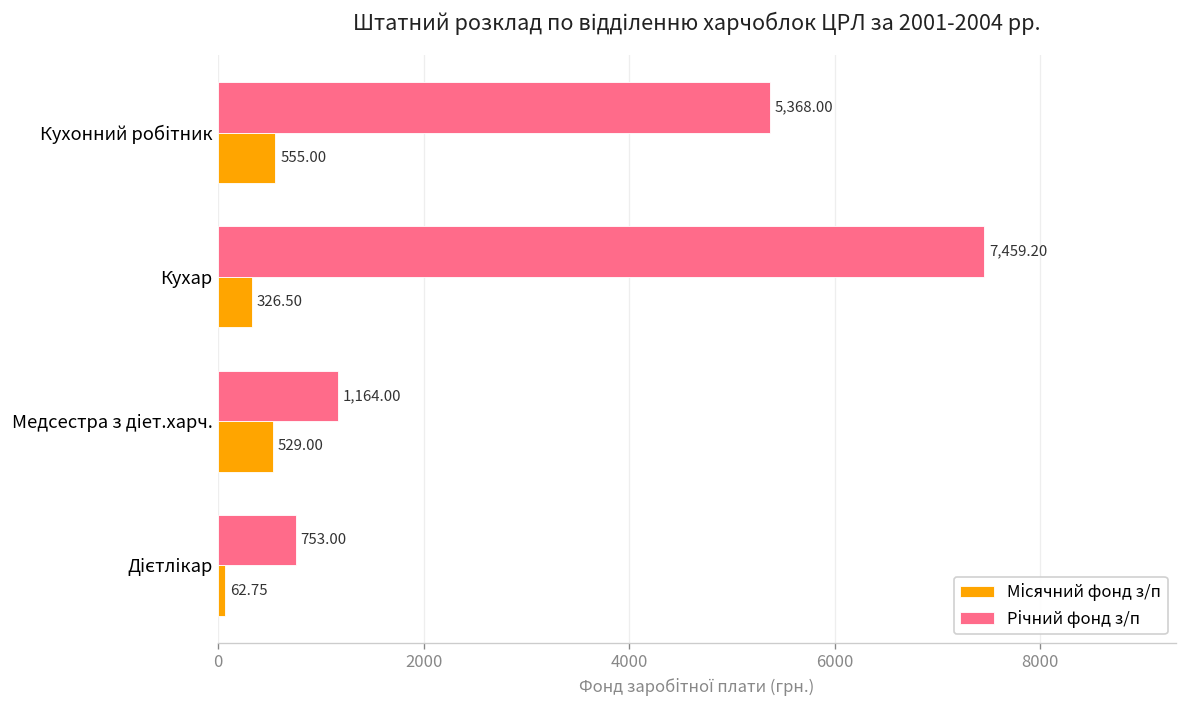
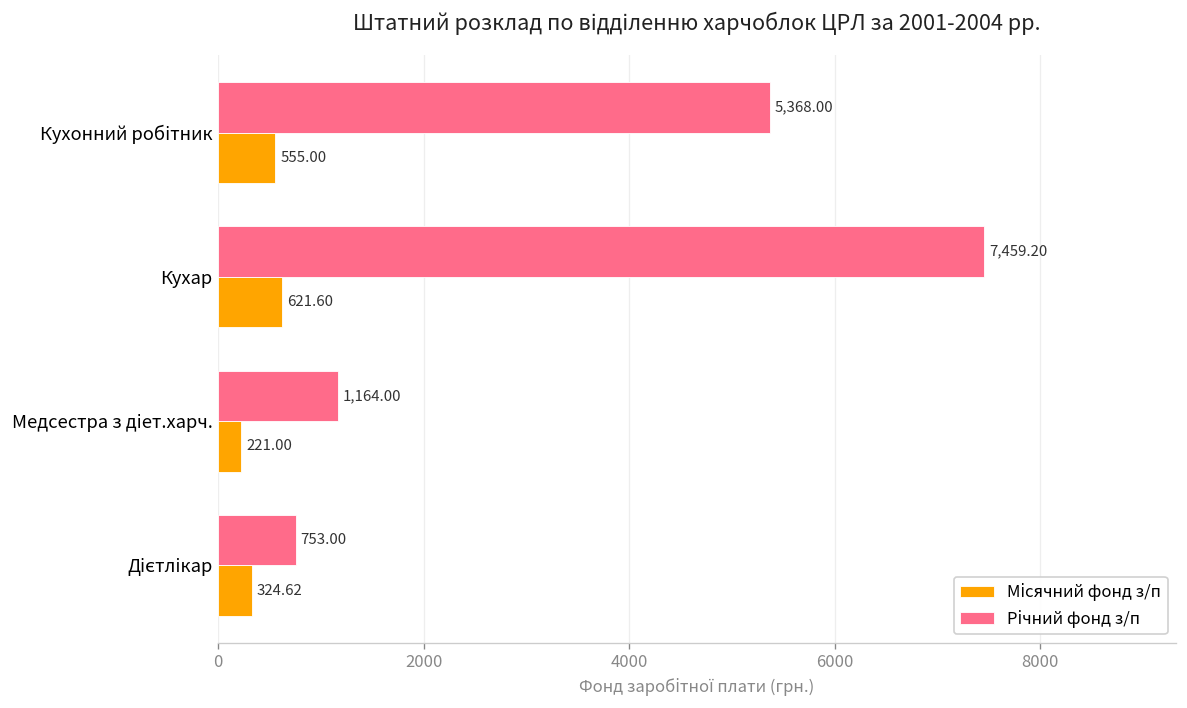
Місячний фонд з/п, Кухар: 326.50 -> 621.60
Місячний фонд з/п, Медсестра з діет.харч.: 529.00 -> 221.00
Місячний фонд з/п, Дієтлікар: 62.75 -> 324.62
